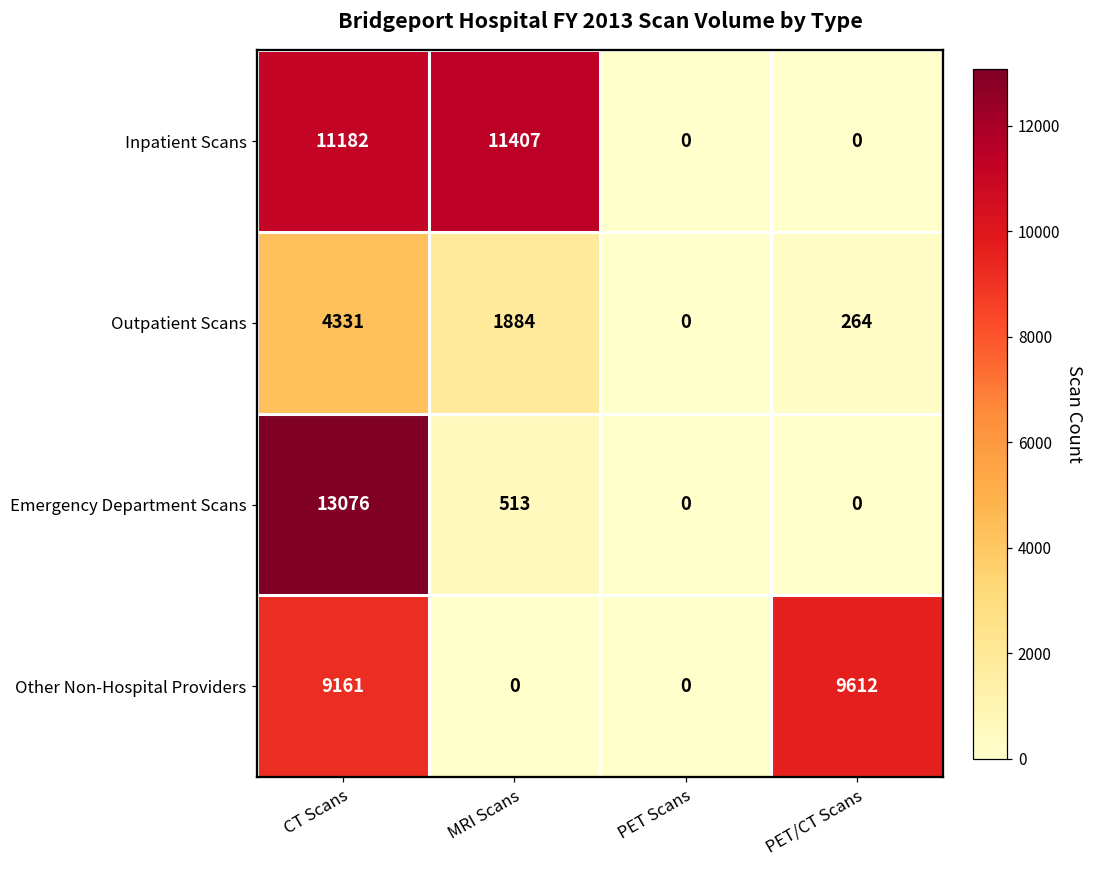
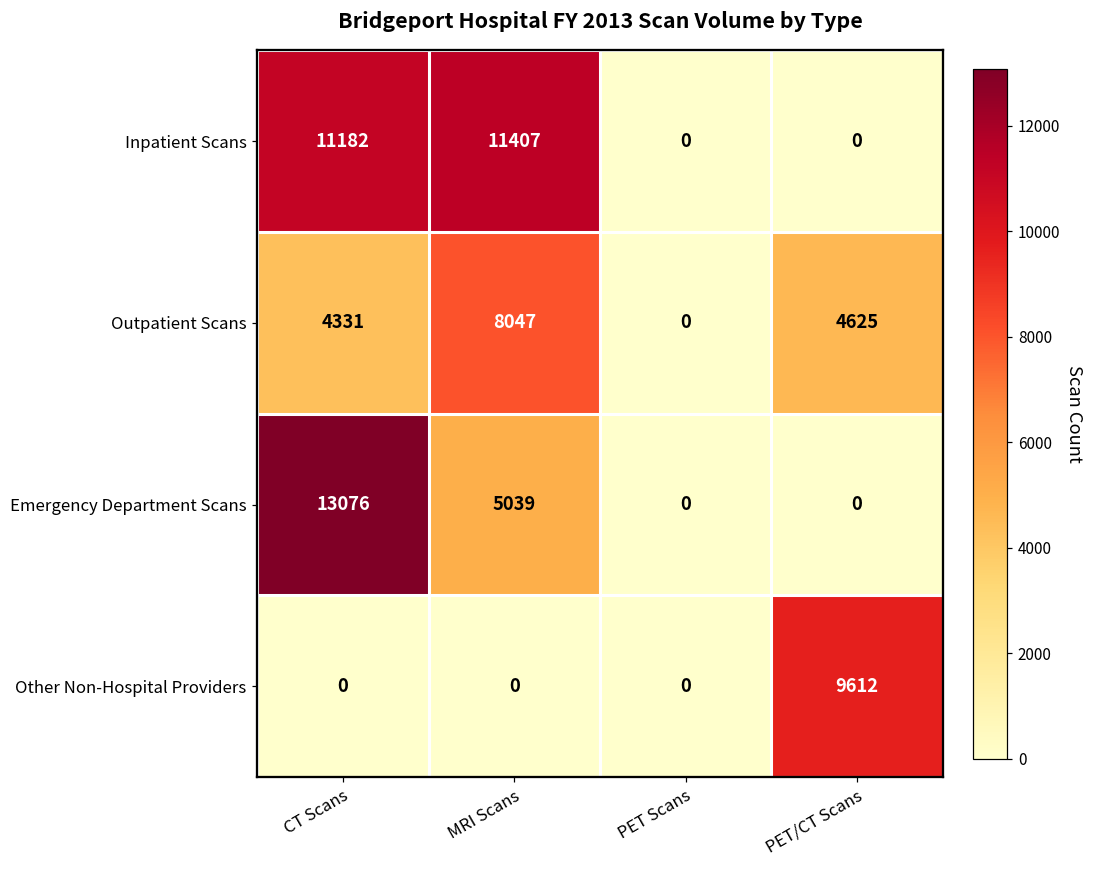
Outpatient Scans, MRI Scans: 1884 -> 8047
Outpatient Scans, PET/CT Scans: 264 -> 4625
Emergency Department Scans, MRI Scans: 513 -> 5039
Other Non-Hospital Providers, CT Scans: 9161 -> 0
